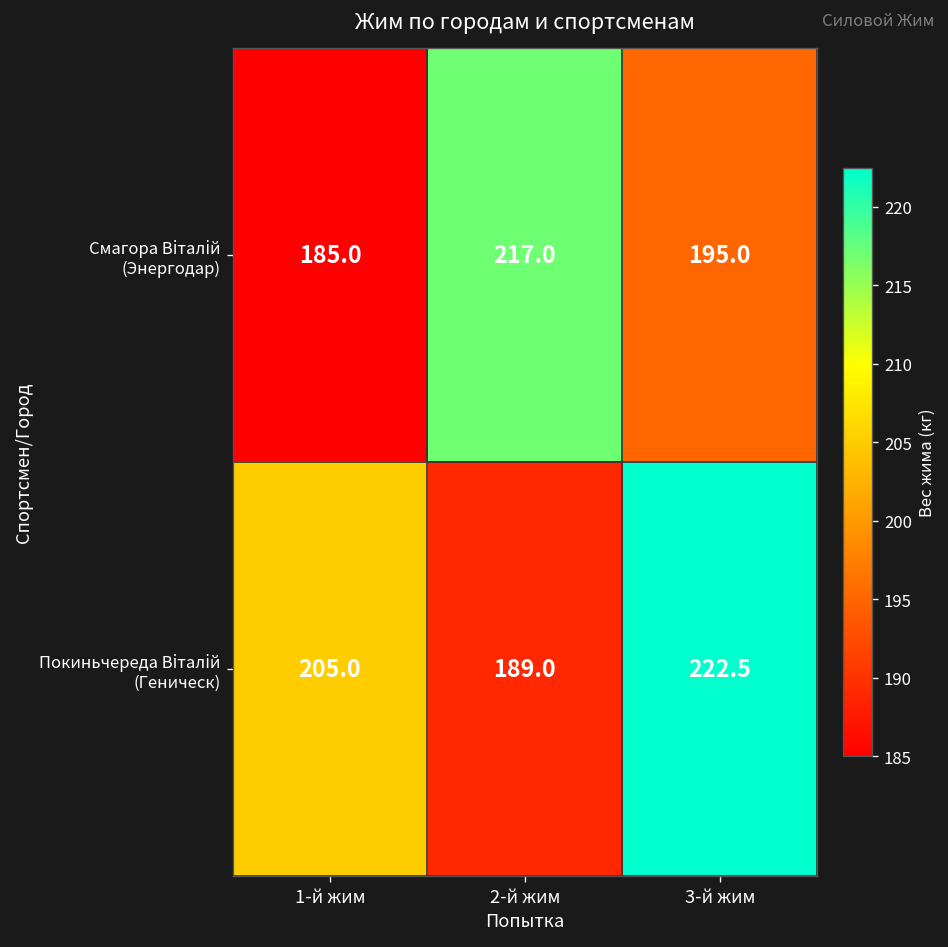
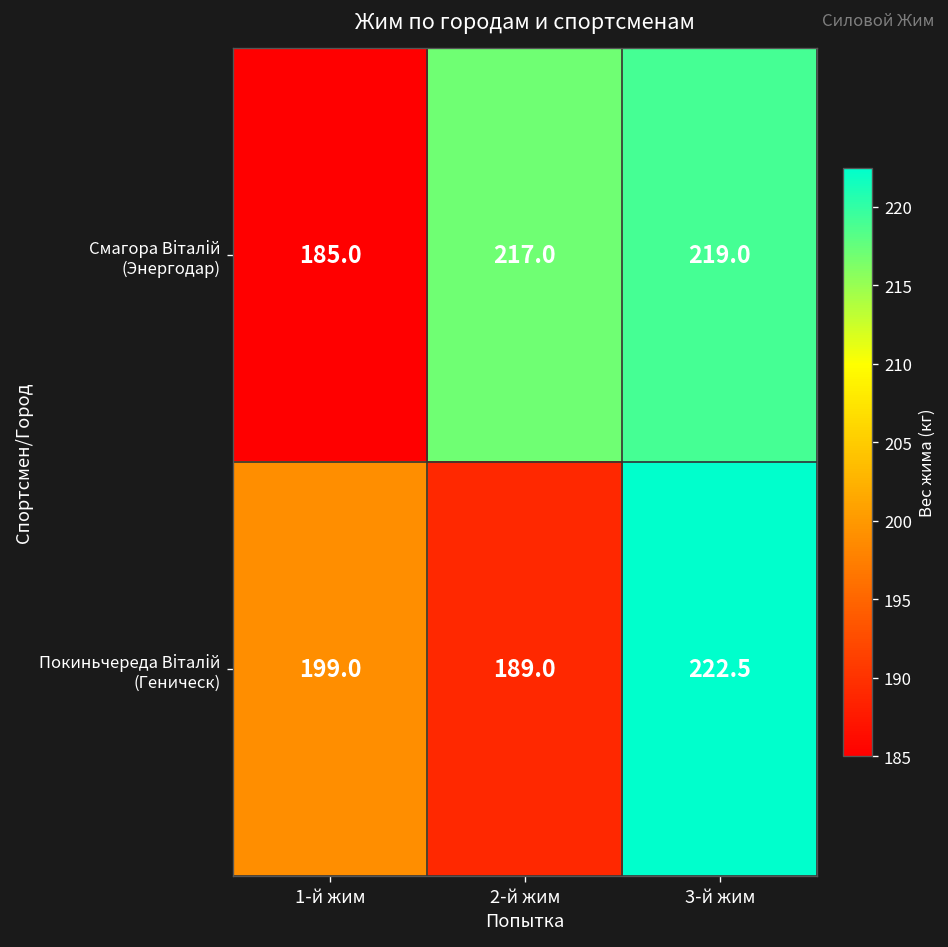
Смагора Віталій (Энергодар), 3-й жим: 195.0 -> 219.0
Покиньчереда Віталій (Геническ), 1-й жим: 205.0 -> 199.0
